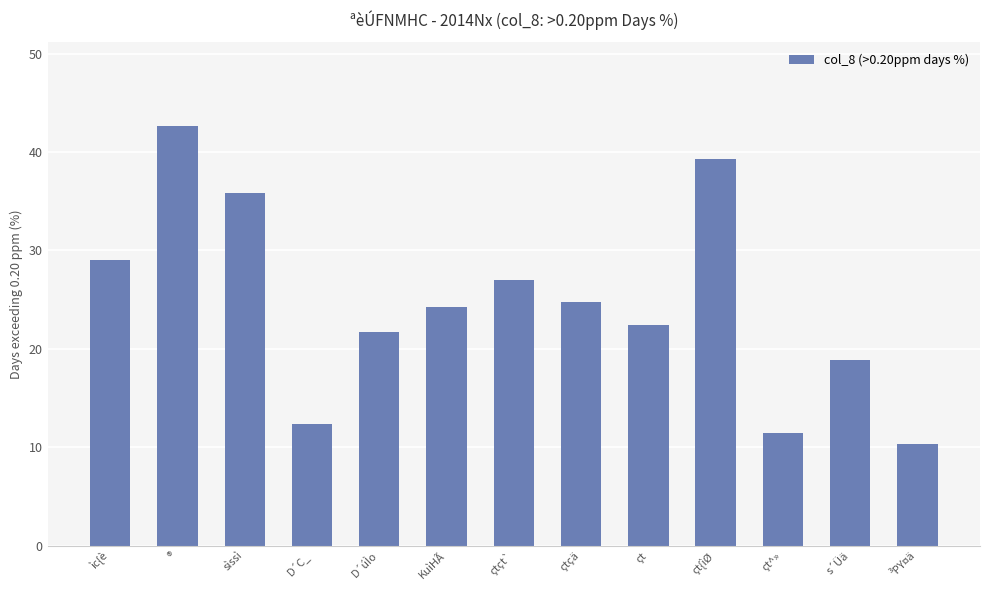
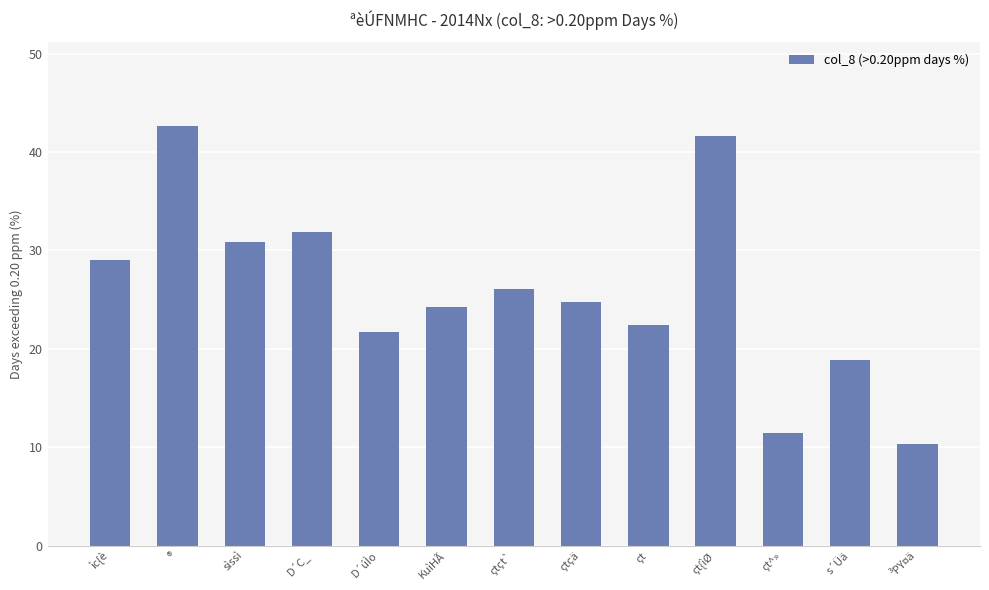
sìssì: 36 -> 31
D´C_: 12 -> 32
çtçt`: 27 -> 26
çt{ìØ: 39 -> 42
